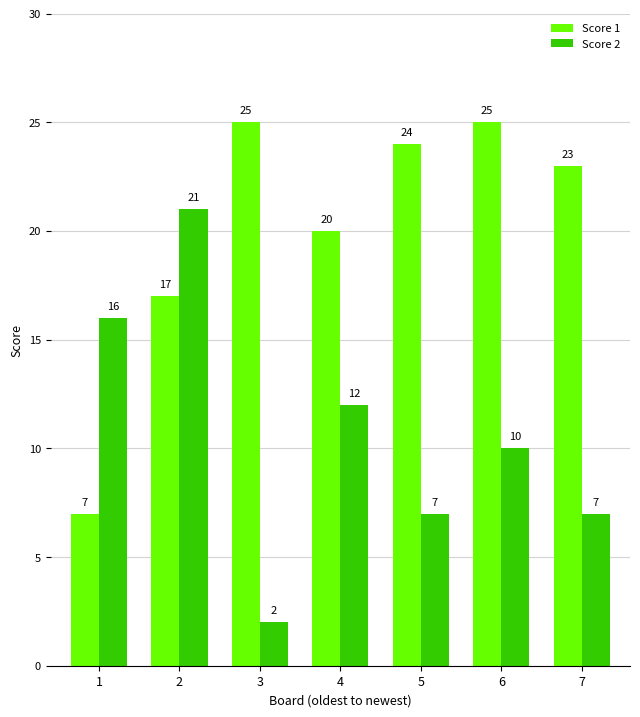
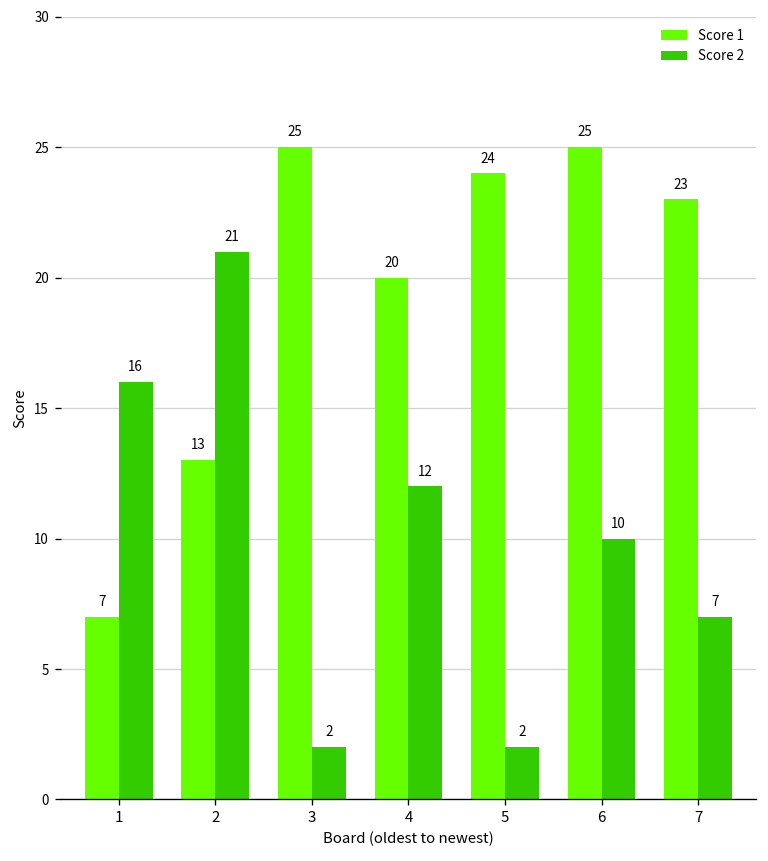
Score 1, 2: 17 -> 13
Score 2, 5: 7 -> 2
